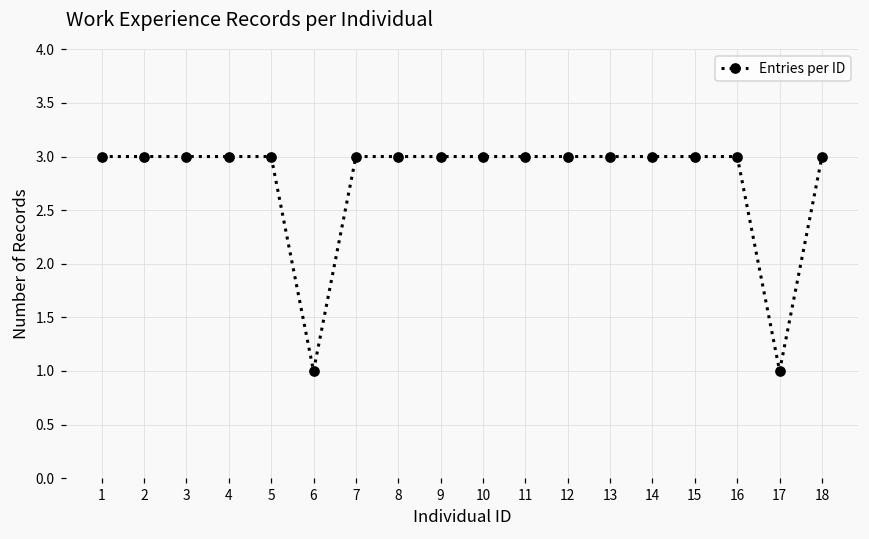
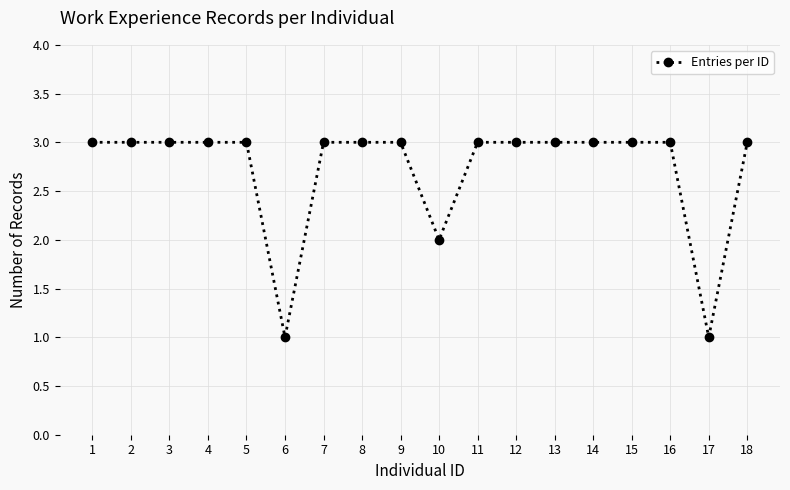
10: 3 -> 2
